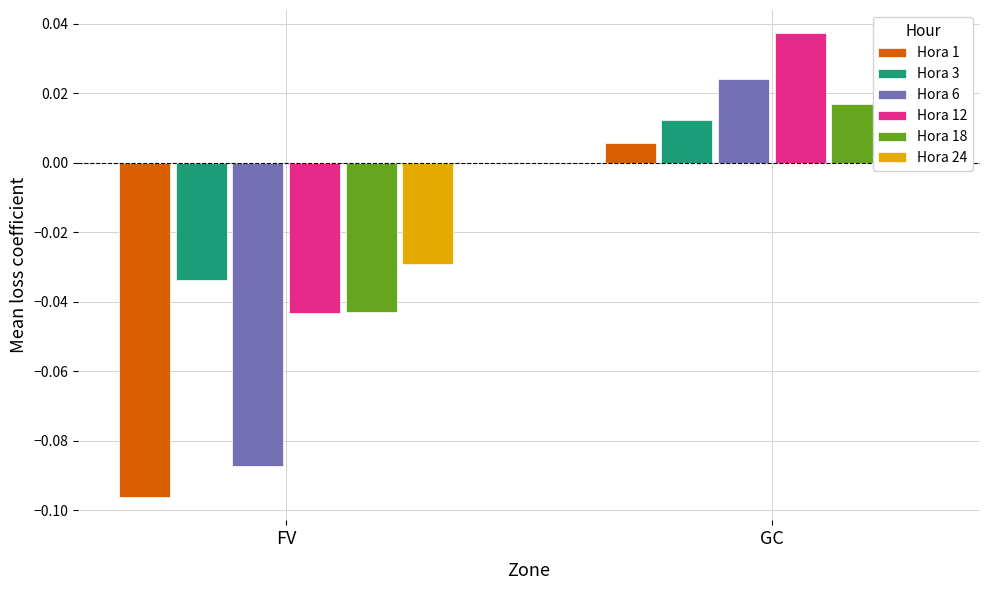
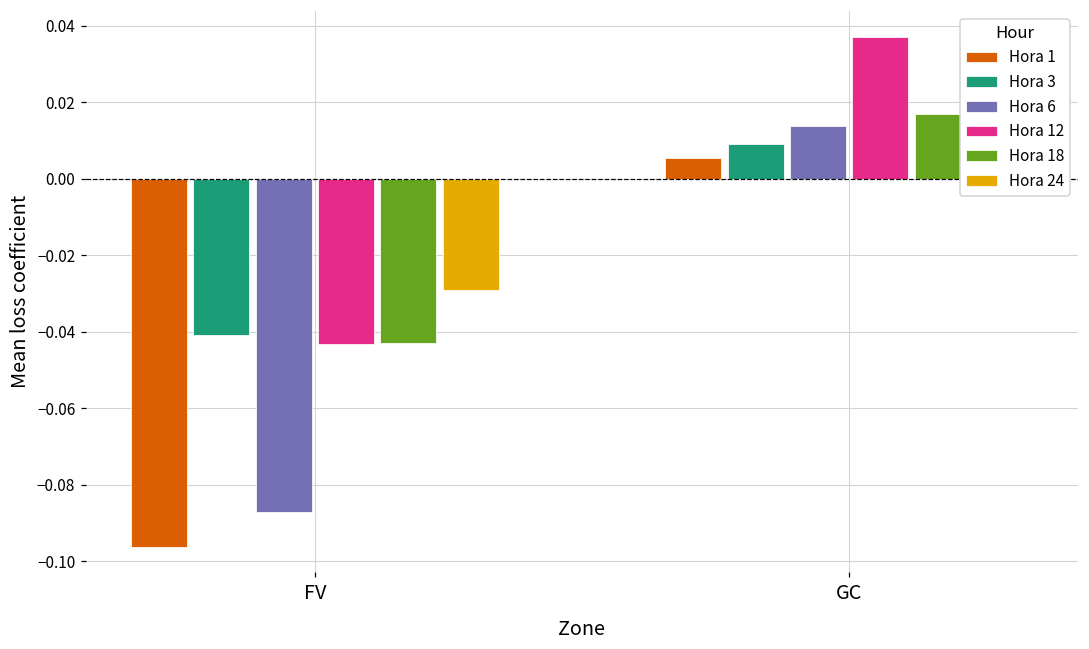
Hora 3, FV: -0.034 -> -0.041
Hora 3, GC: 0.012 -> 0.009
Hora 6, GC: 0.024 -> 0.014
